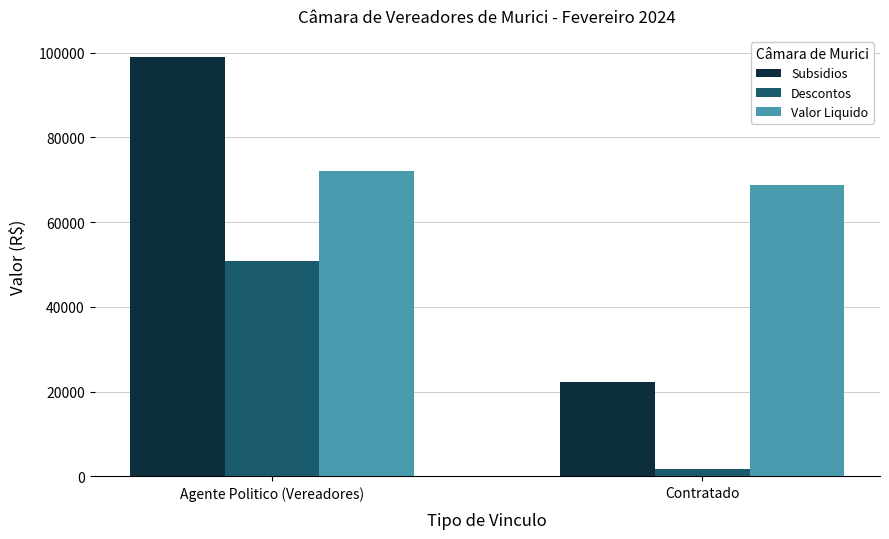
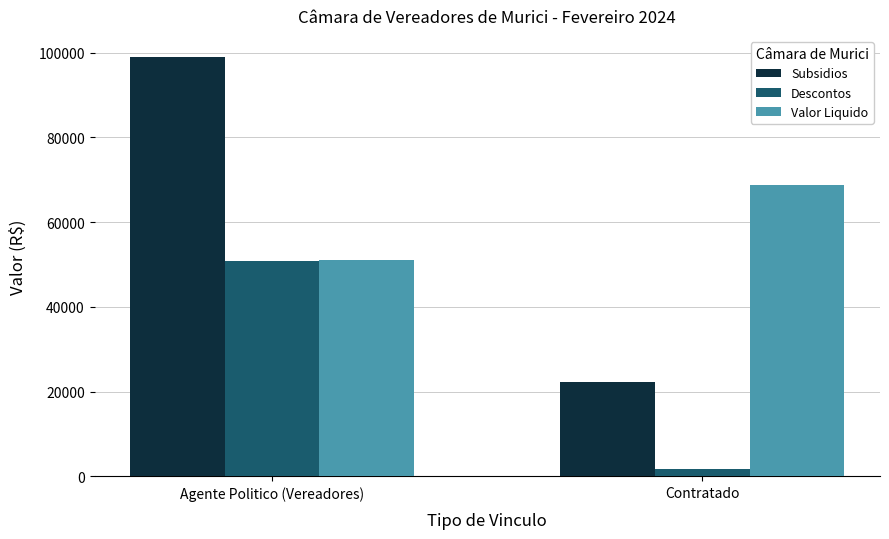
Valor Liquido, Agente Politico (Vereadores): 72000 -> 51000
